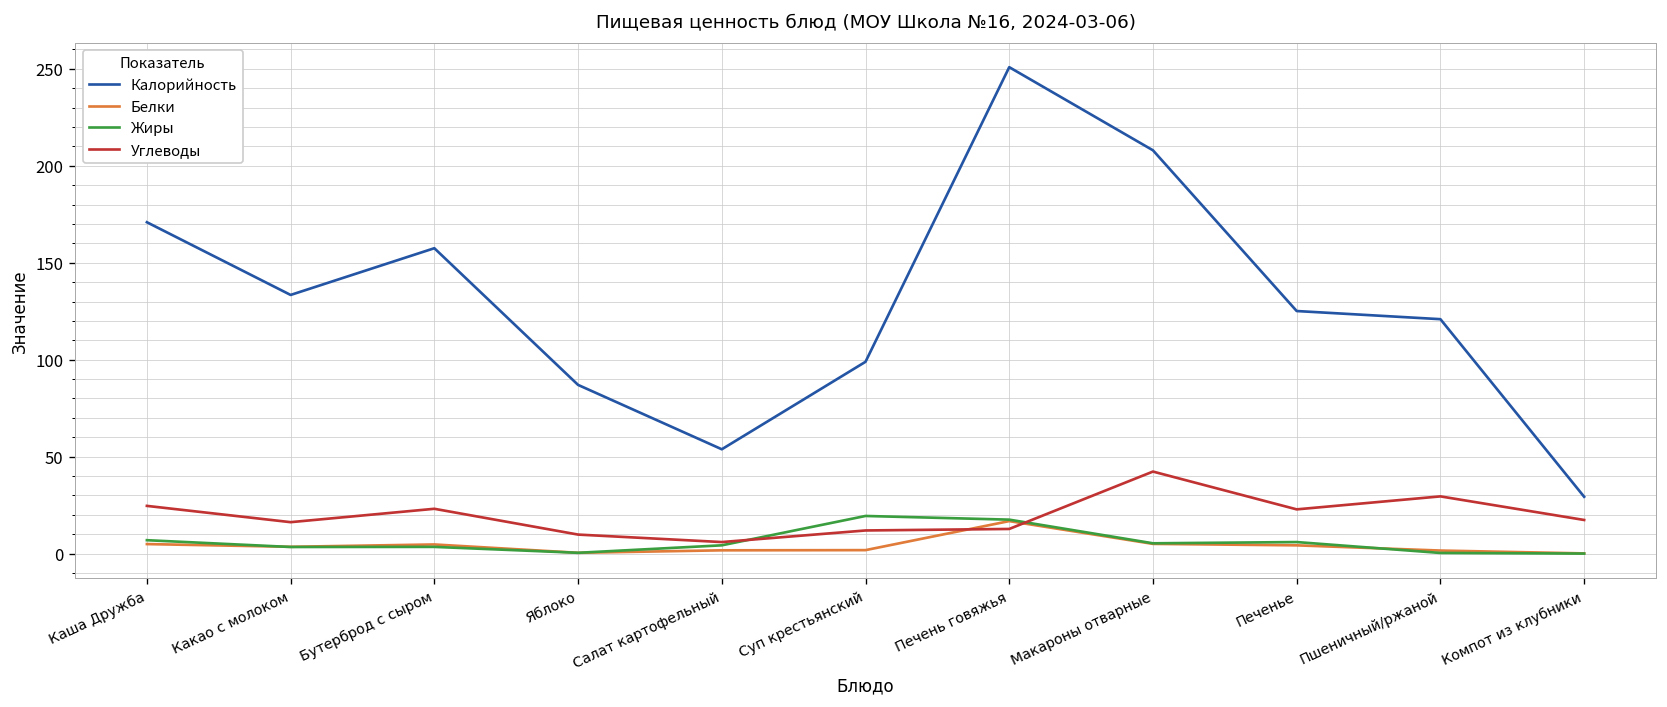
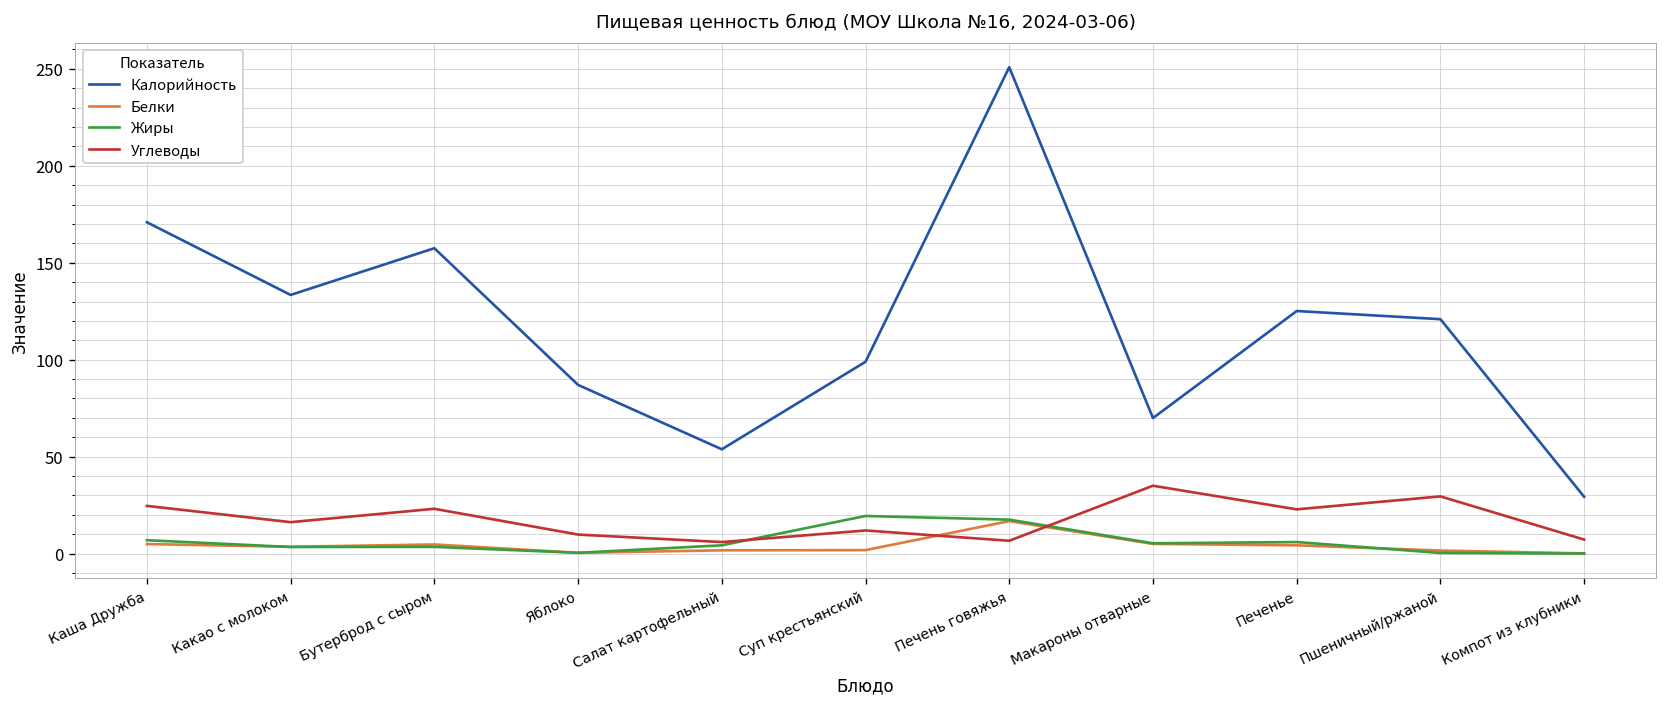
Углеводы, Печень говяжья: 13 -> 7
Калорийность, Макароны отварные: 208 -> 70
Углеводы, Макароны отварные: 42 -> 35
Углеводы, Компот из клубники: 17 -> 7
